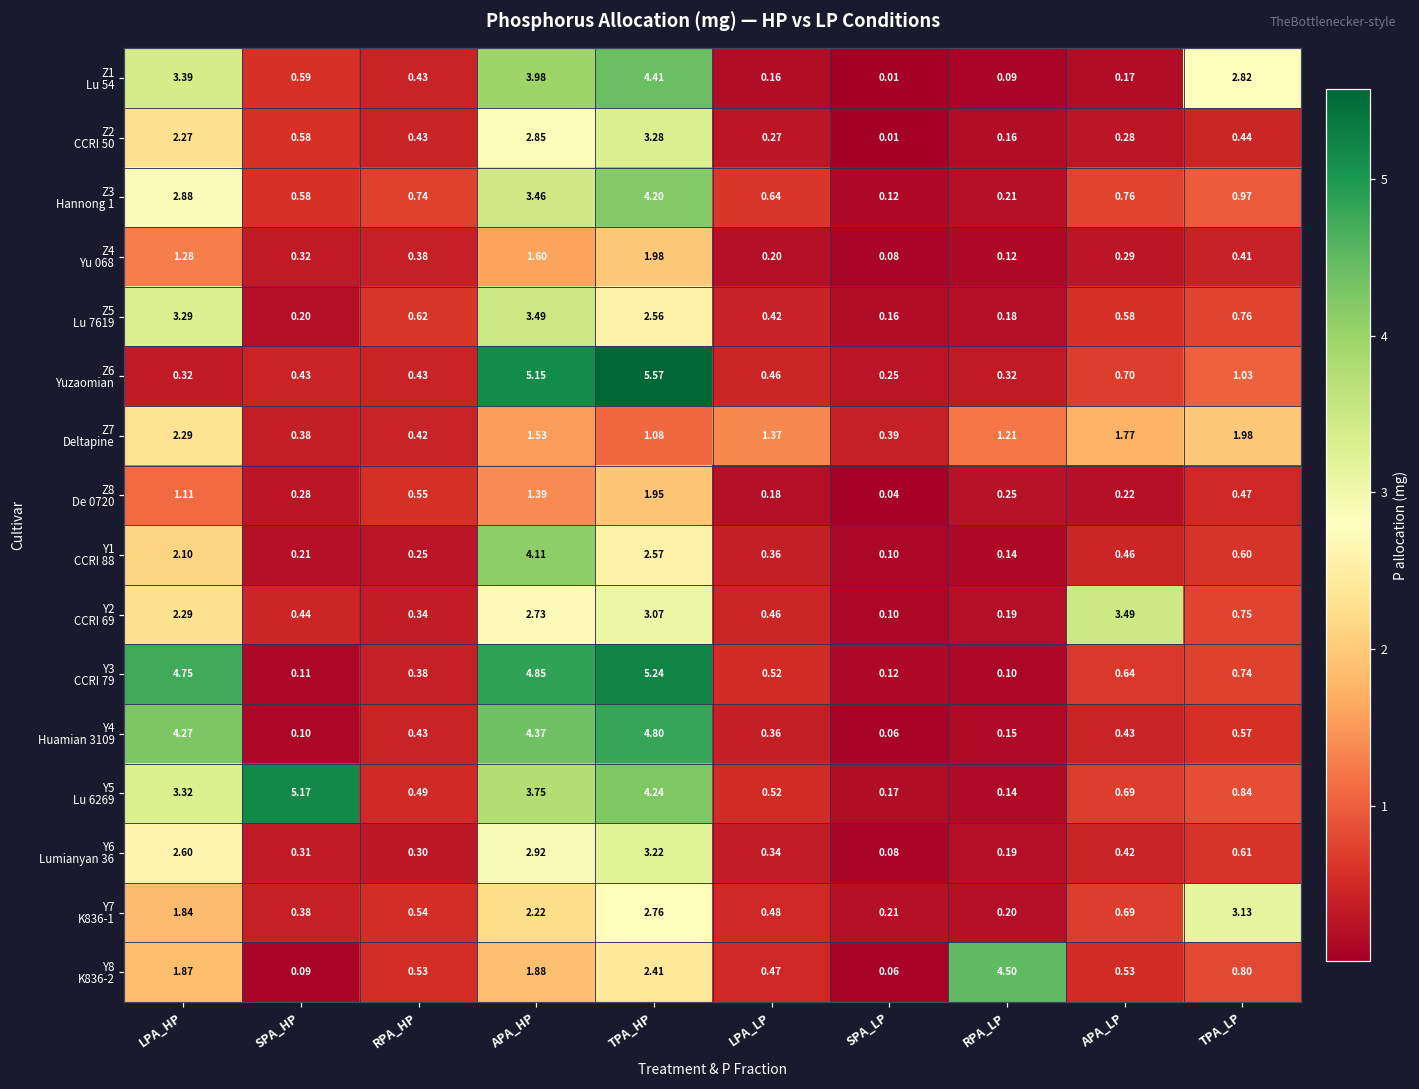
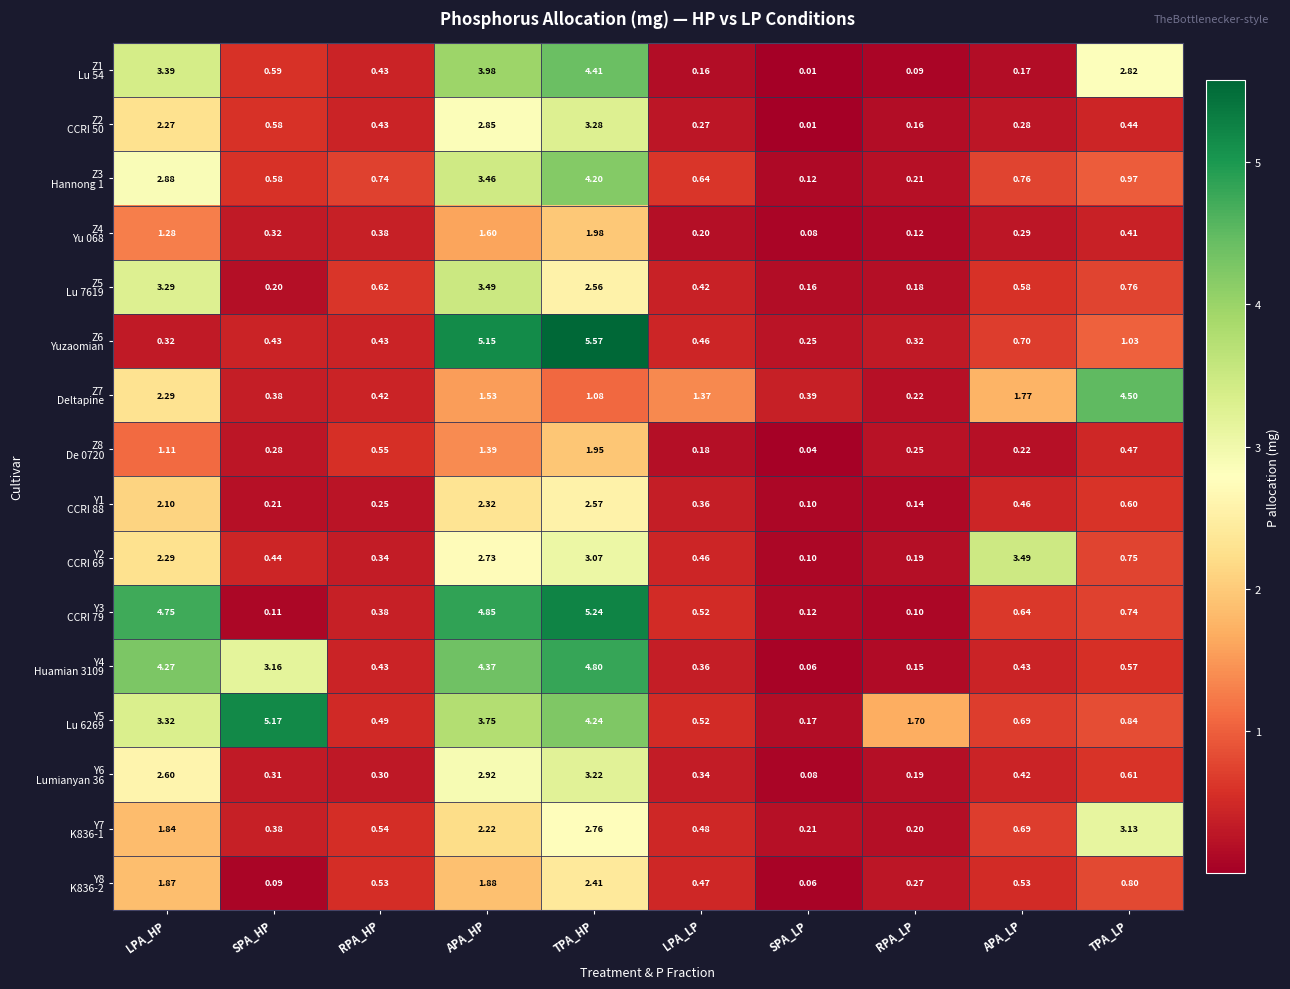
Z7 Deltapine, RPA_LP: 1.21 -> 0.22
Z7 Deltapine, TPA_LP: 1.98 -> 4.50
Y1 CCRI 88, APA_HP: 4.11 -> 2.32
Y4 Huamian 3109, SPA_HP: 0.10 -> 3.16
Y5 Lu 6269, RPA_LP: 0.14 -> 1.70
Y8 K836-2, RPA_LP: 4.50 -> 0.27
